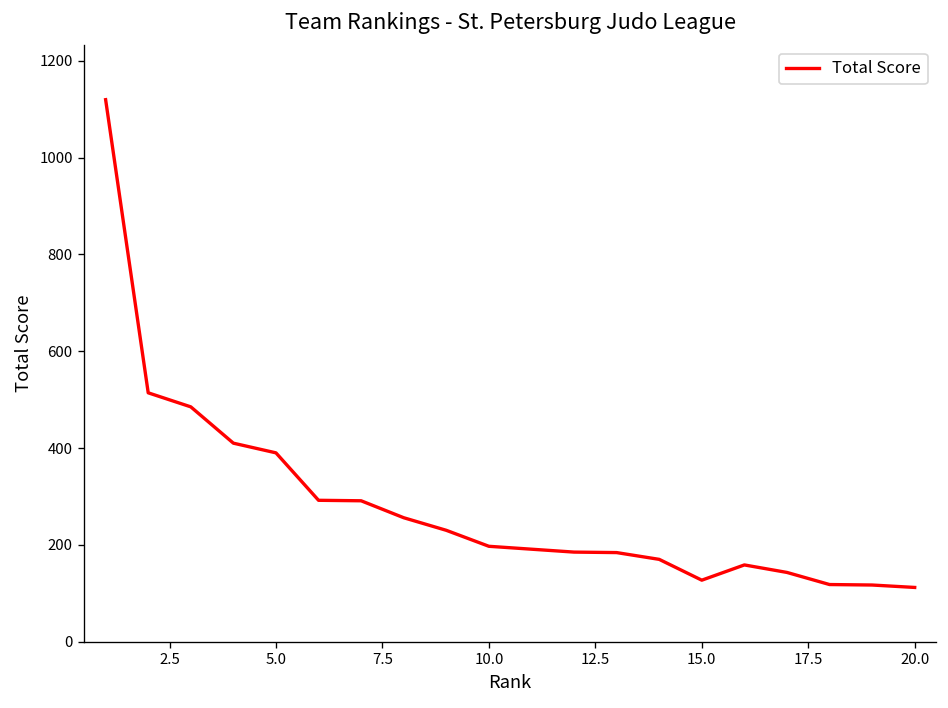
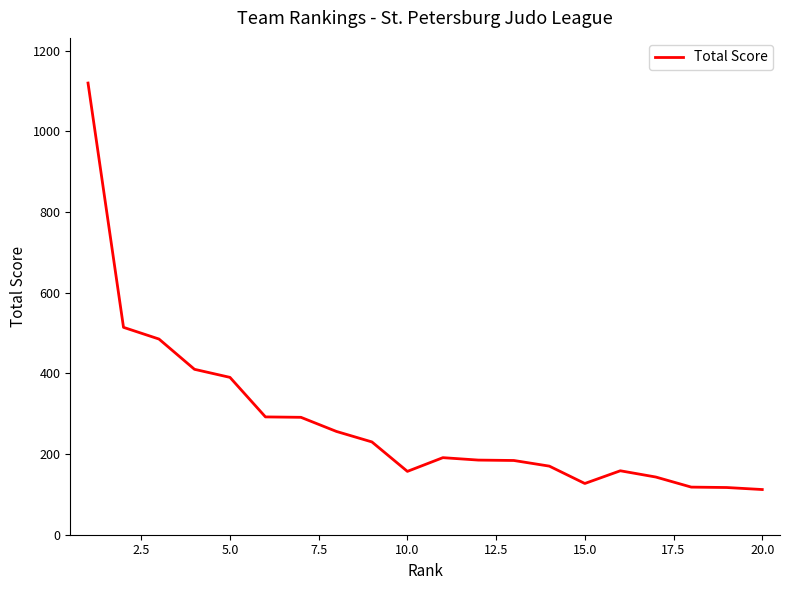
10.0: 200 -> 160
